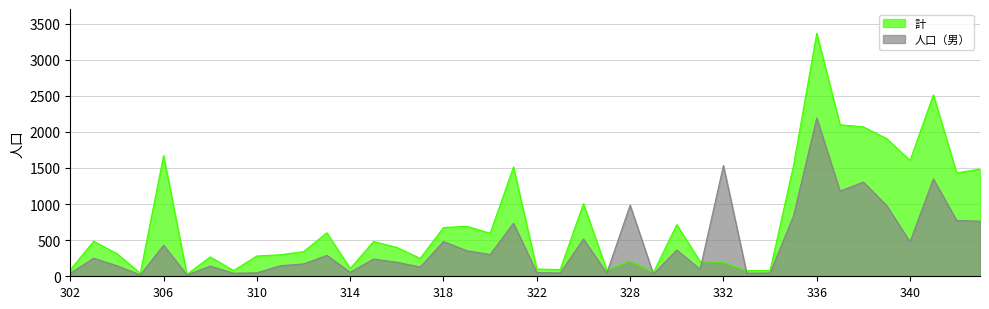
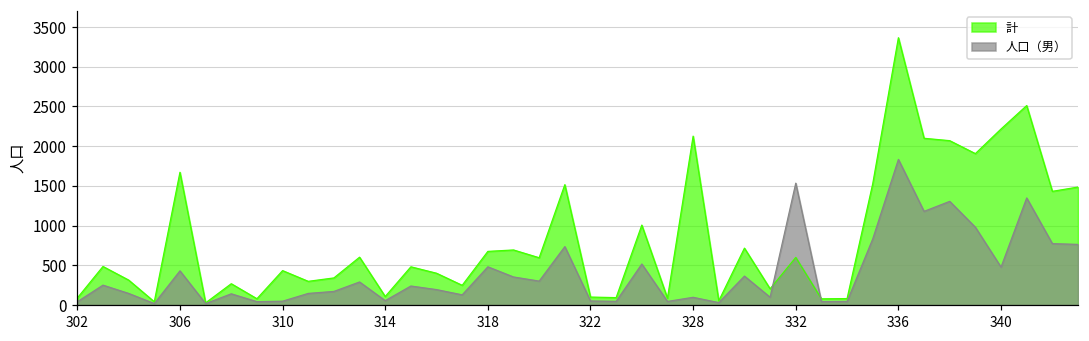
計, 310: 300 -> 400
計, 328: 200 -> 2100
人口（男）, 328: 1000 -> 100
計, 332: 200 -> 600
人口（男）, 336: 2200 -> 1800
計, 340: 1600 -> 2200
